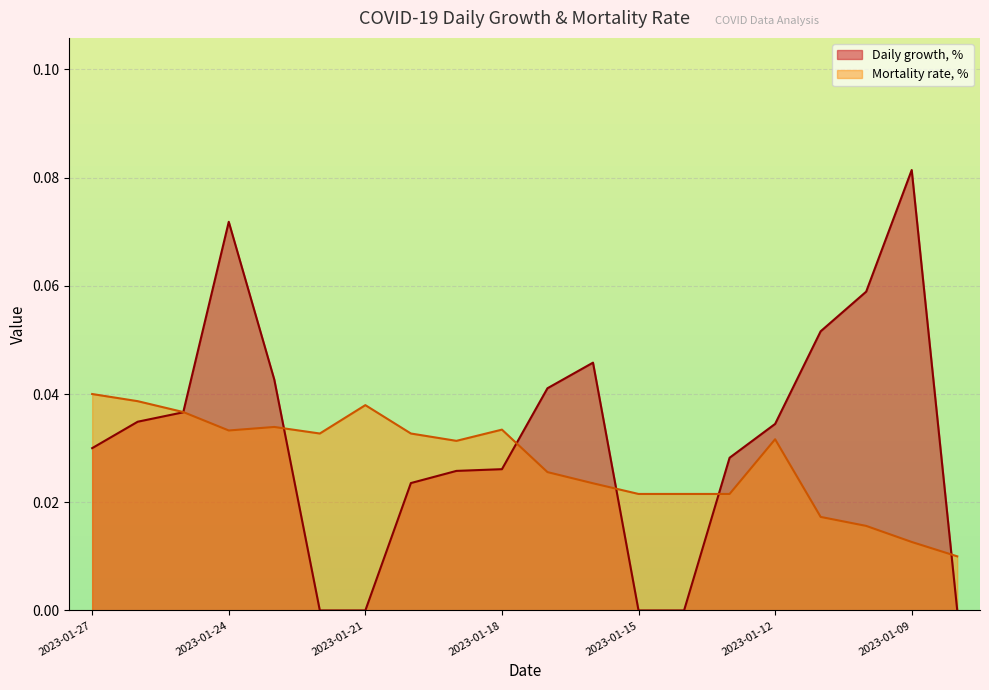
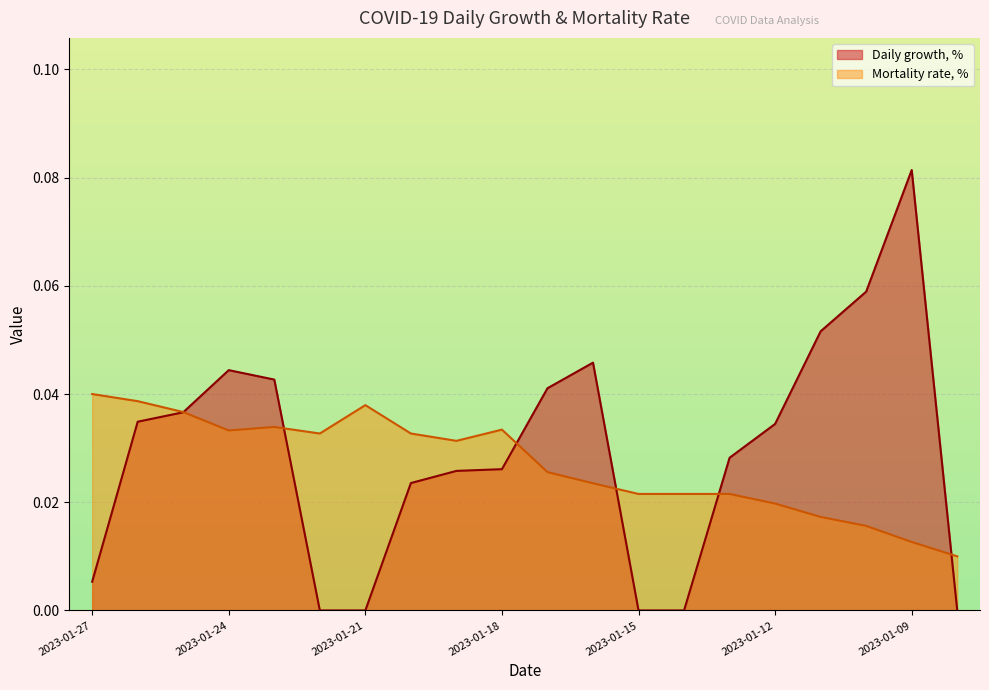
Daily growth, %, 2023-01-27: 0.030 -> 0.005
Daily growth, %, 2023-01-24: 0.072 -> 0.044
Mortality rate, %, 2023-01-12: 0.032 -> 0.020
